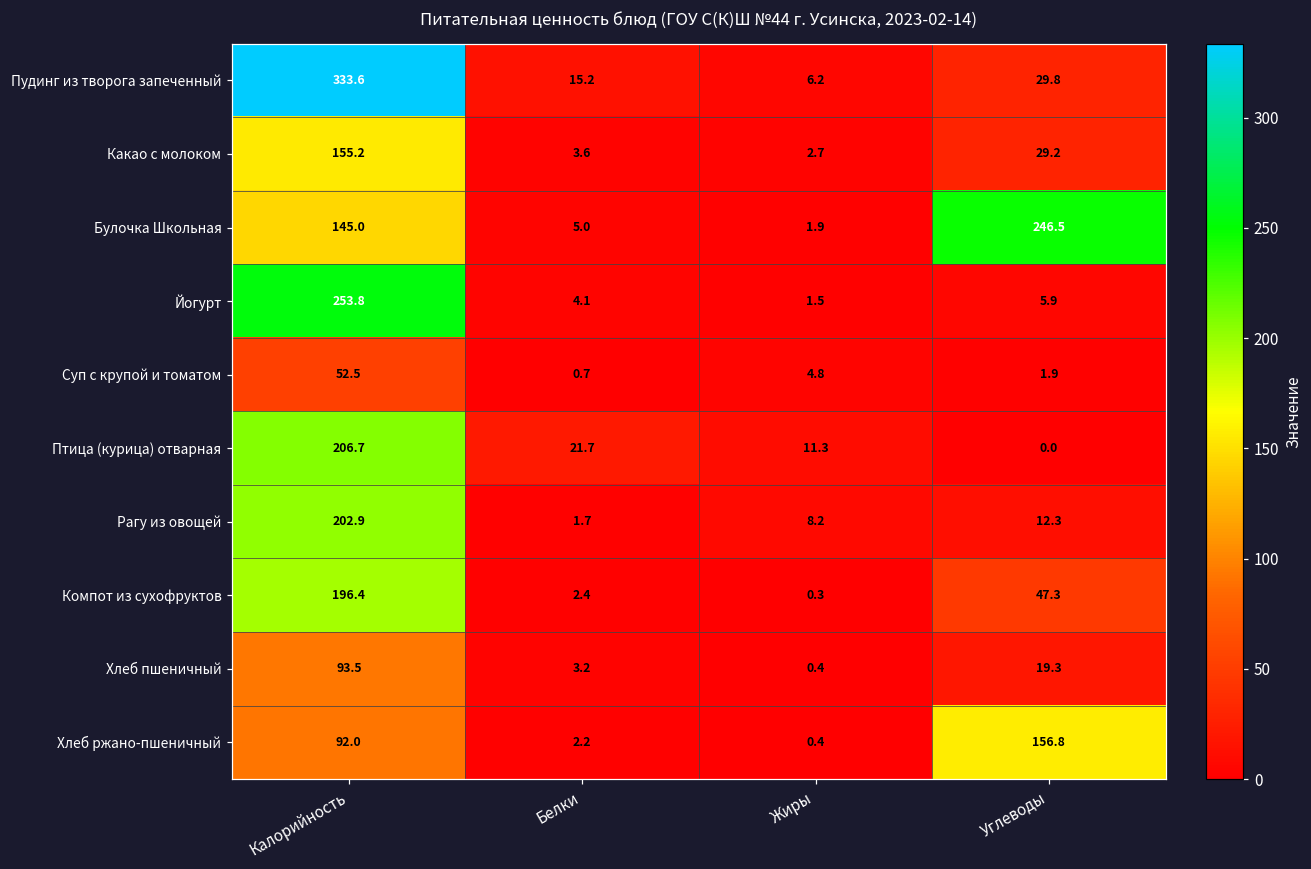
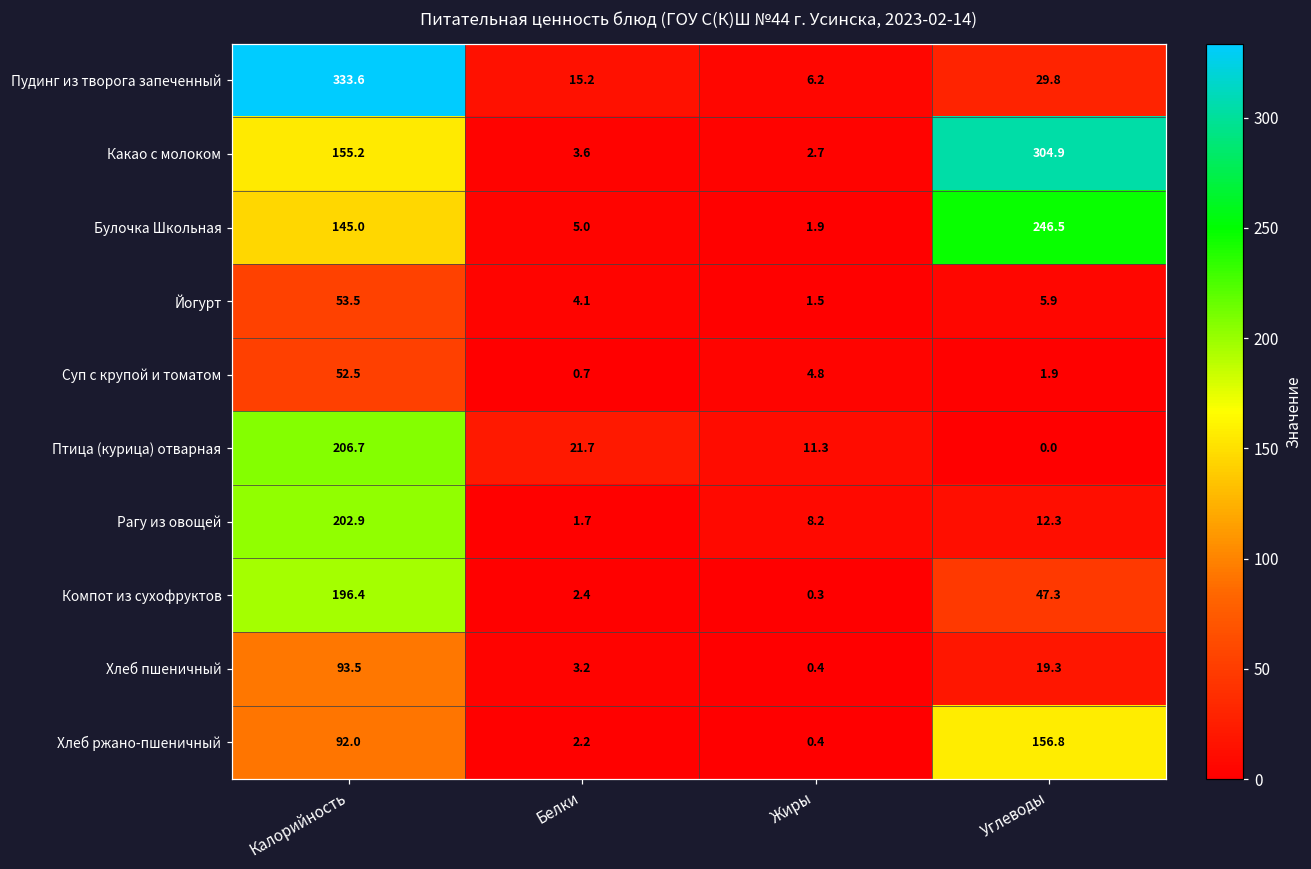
Какао с молоком, Углеводы: 29.2 -> 304.9
Йогурт, Калорийность: 253.8 -> 53.5
